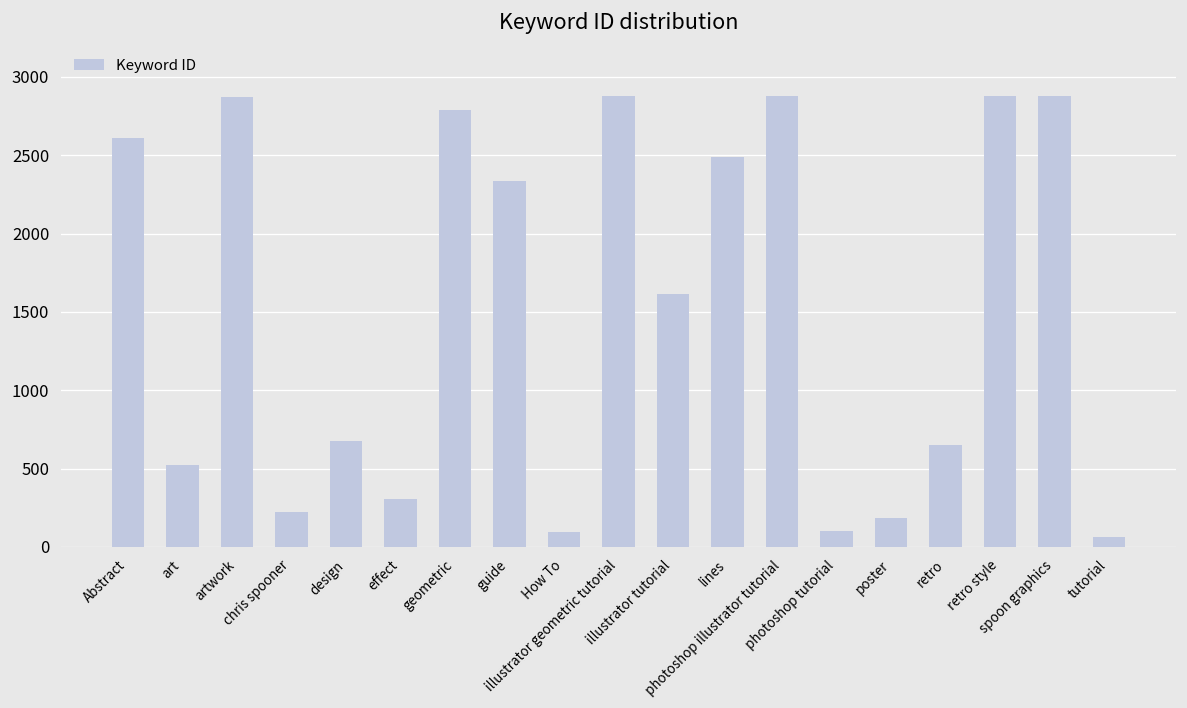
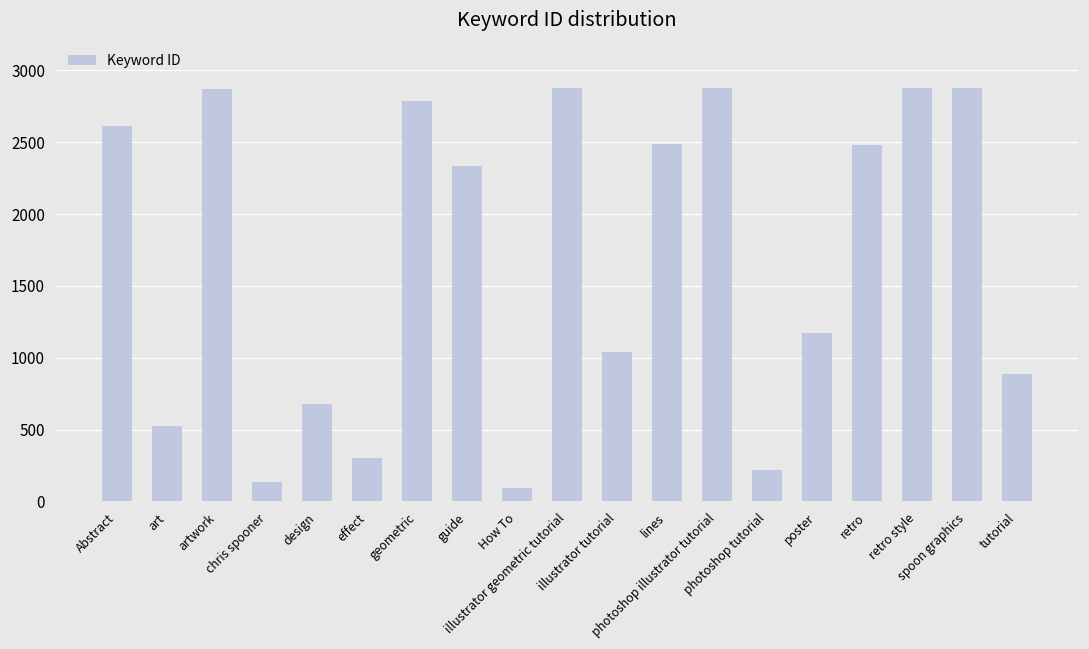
chris spooner: 220 -> 130
illustrator tutorial: 1610 -> 1040
photoshop tutorial: 100 -> 220
poster: 190 -> 1170
retro: 650 -> 2480
tutorial: 60 -> 880
